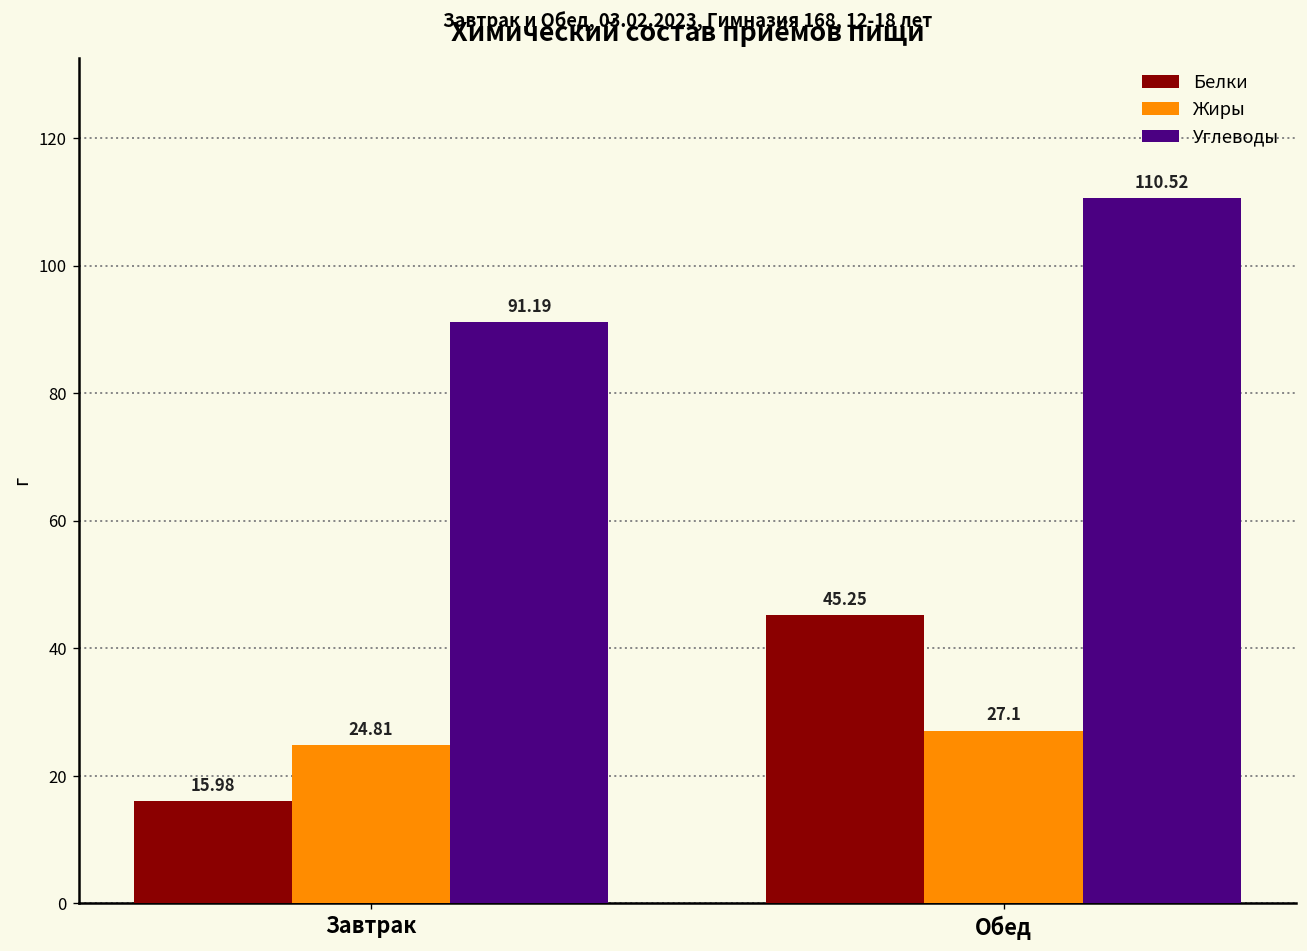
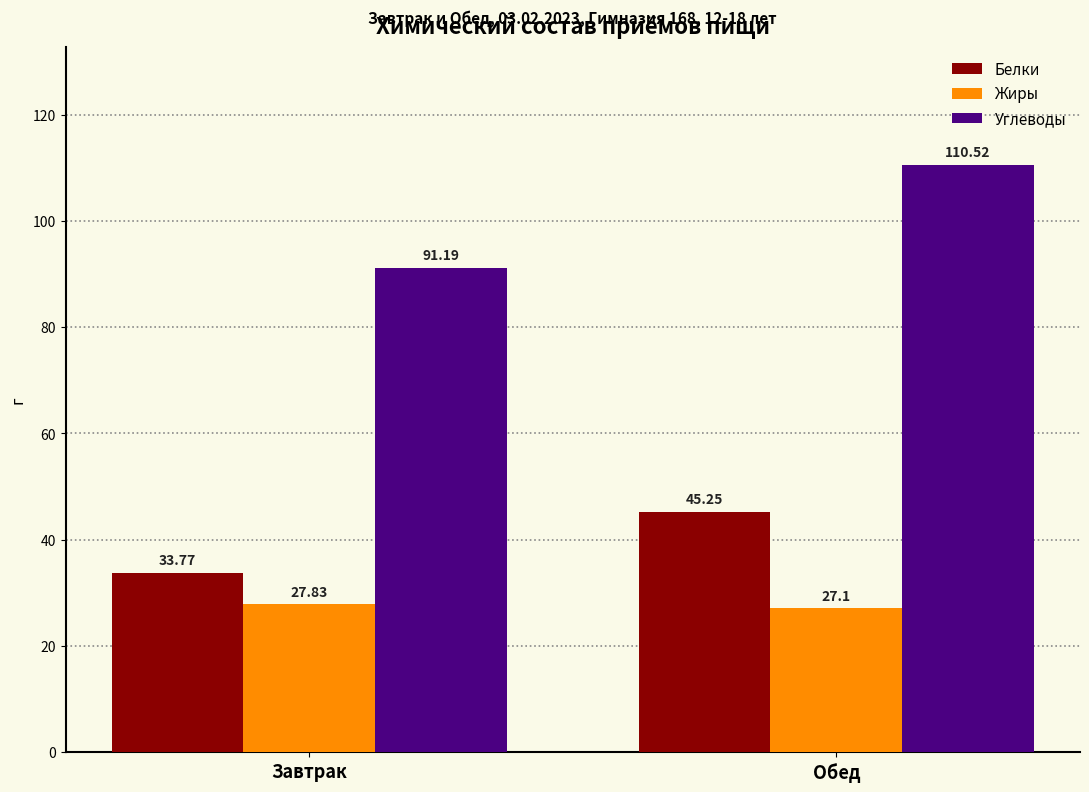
Белки, Завтрак: 15.98 -> 33.77
Жиры, Завтрак: 24.81 -> 27.83
